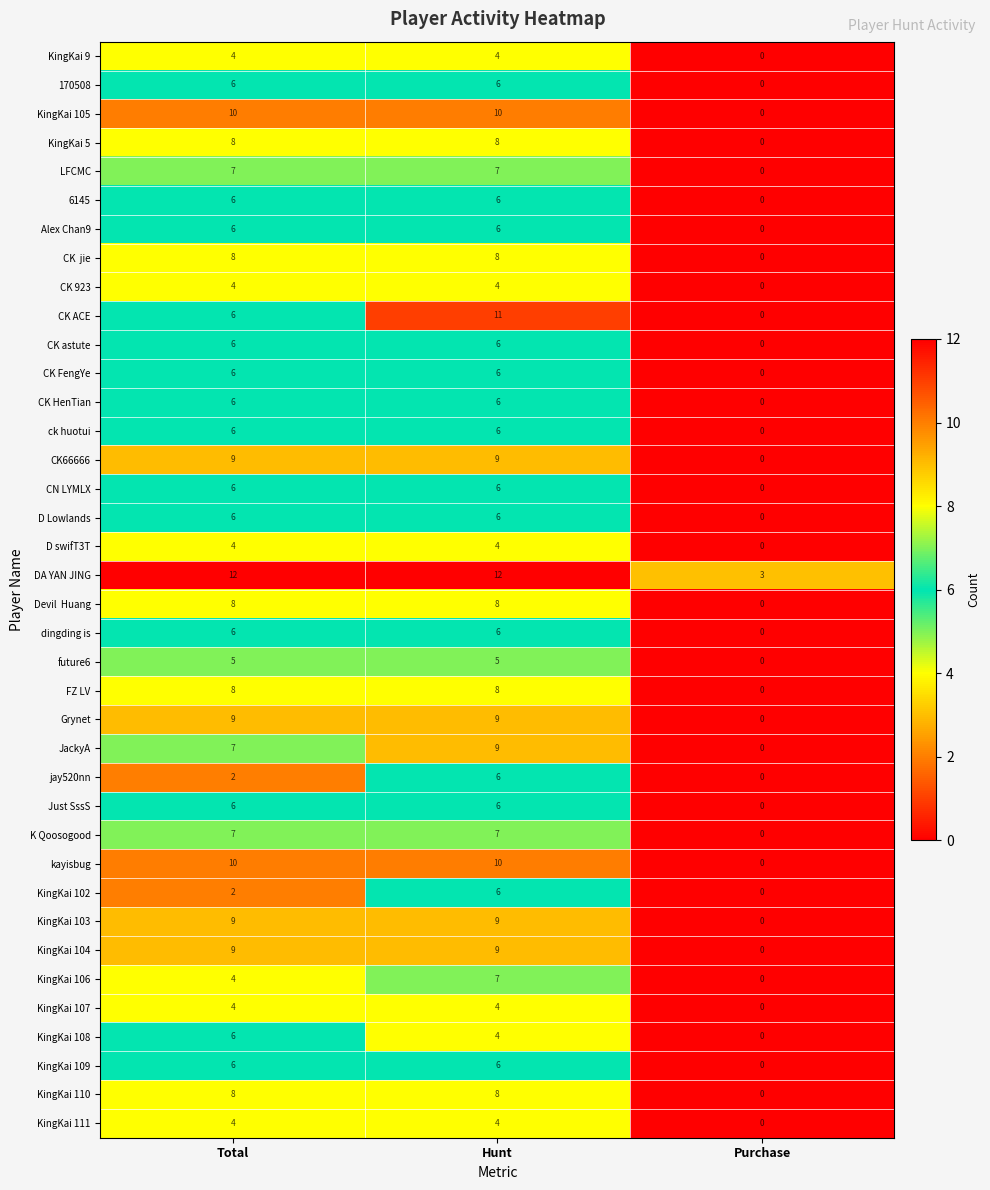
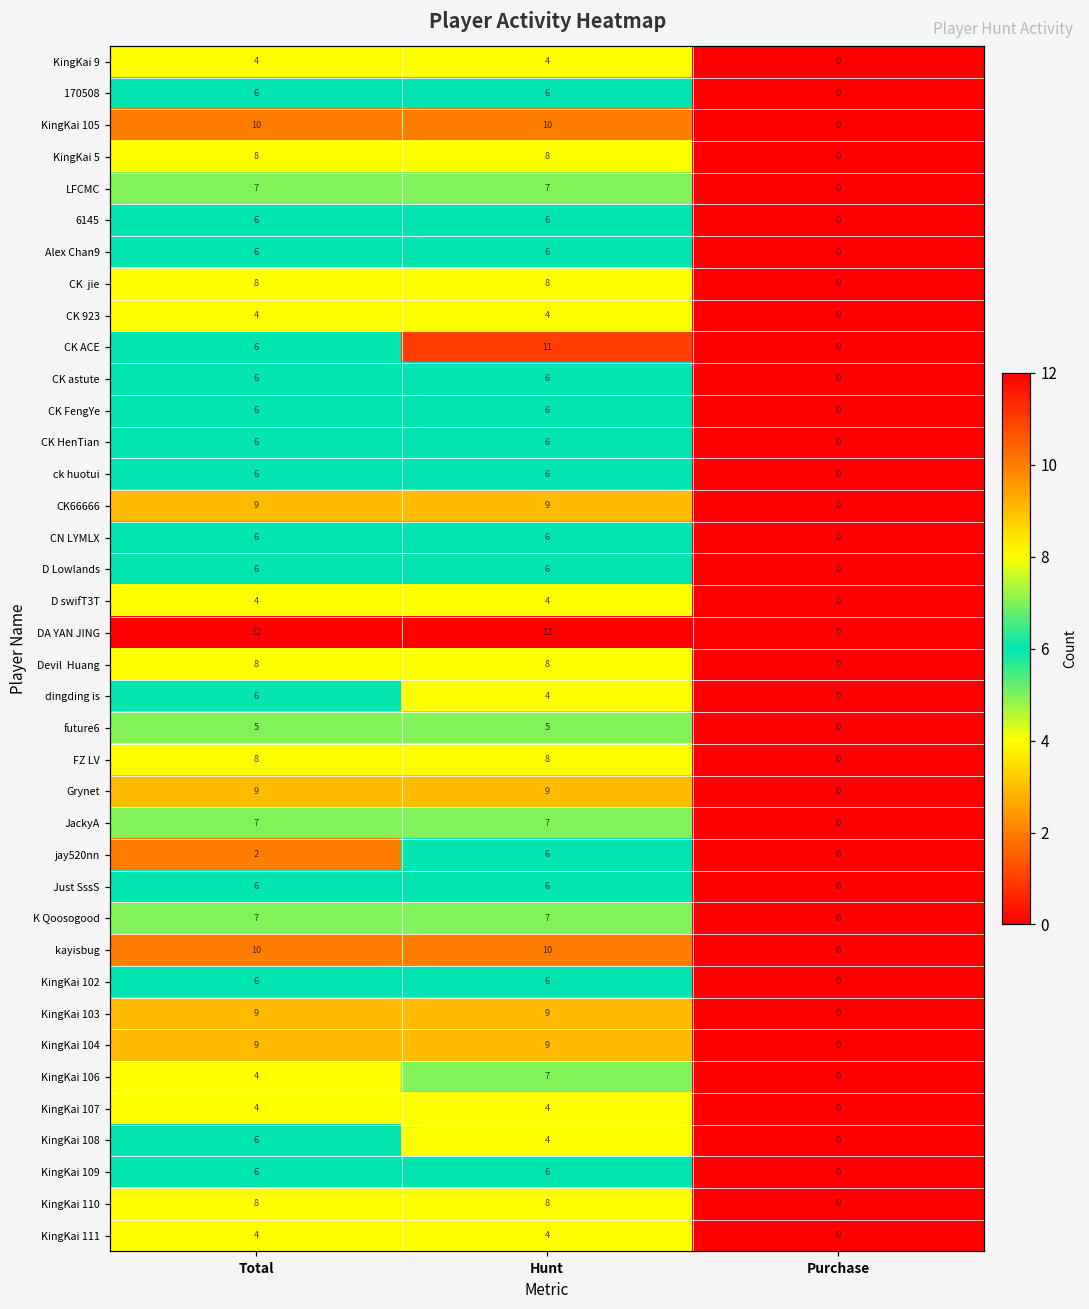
DA YAN JING, Purchase: 3 -> 0
dingding is, Hunt: 6 -> 4
JackyA, Hunt: 9 -> 7
KingKai 102, Total: 2 -> 6
